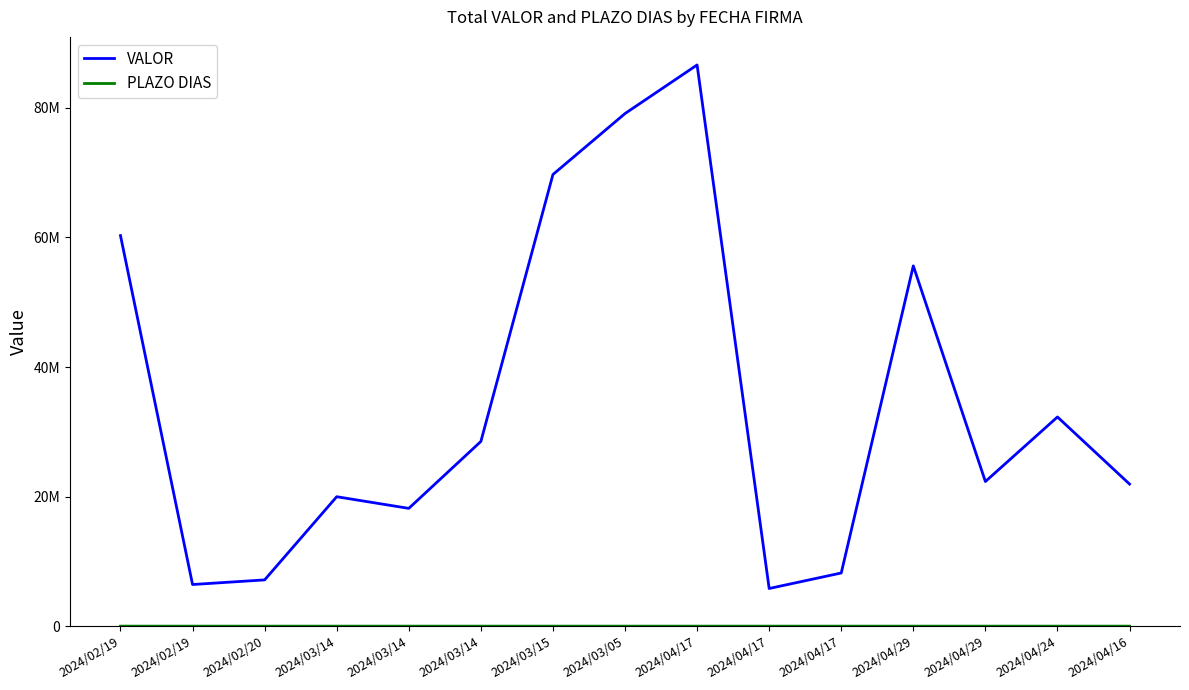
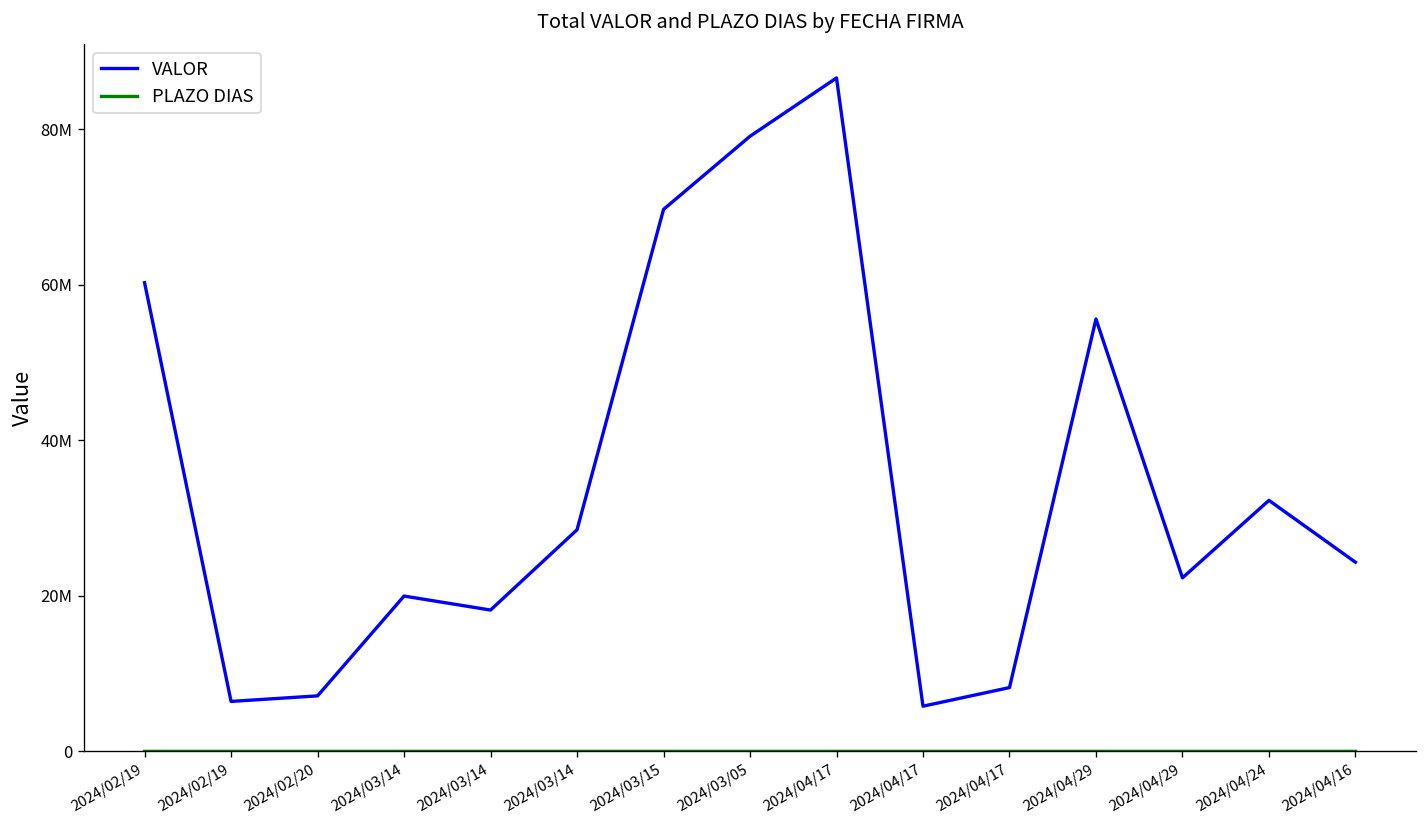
VALOR, 2024/04/16: 22000000 -> 24000000
